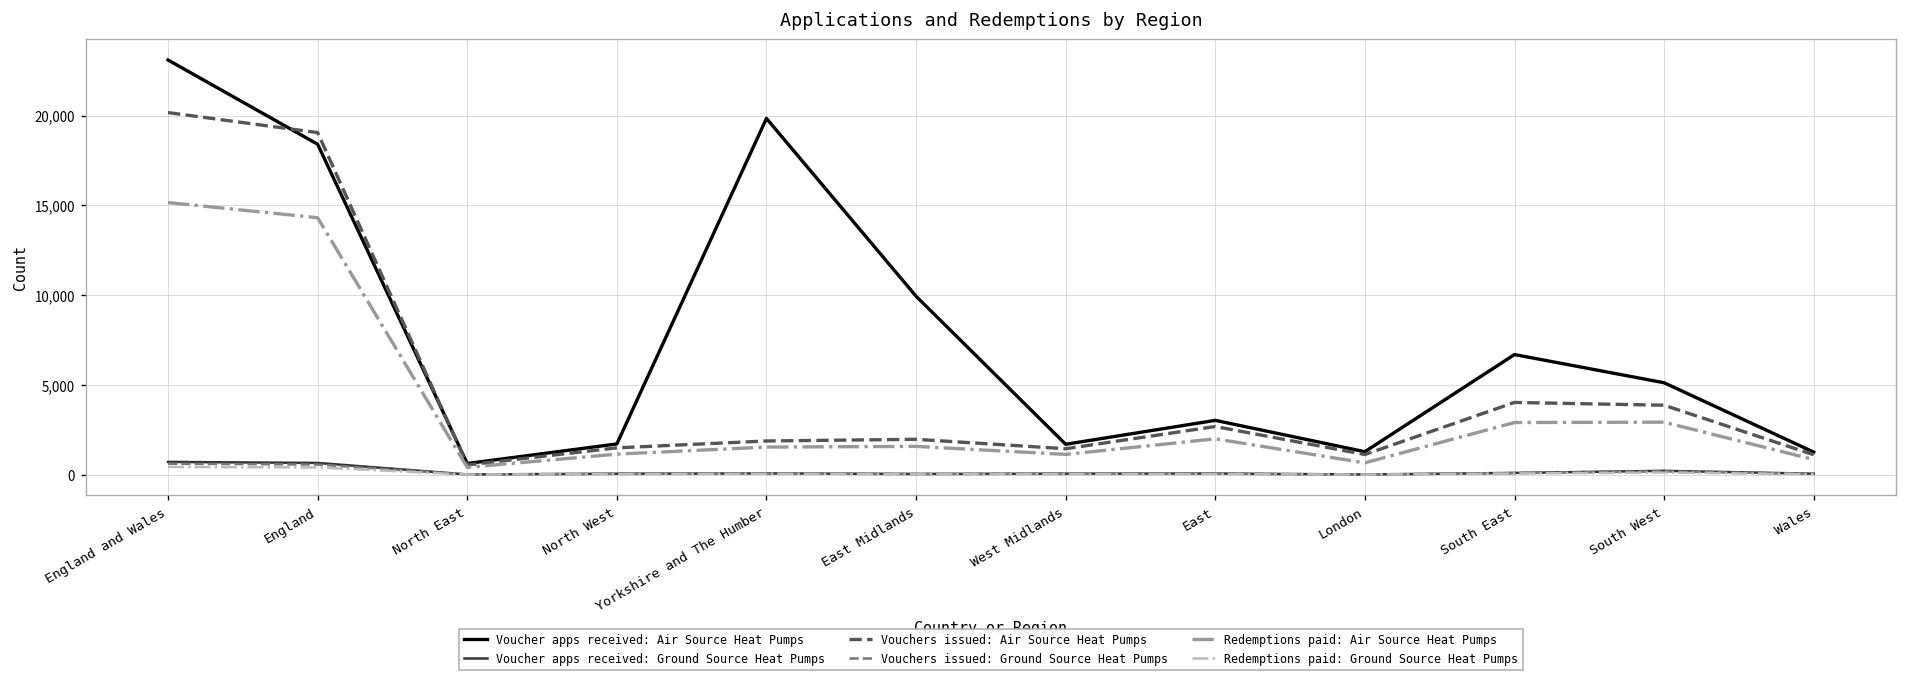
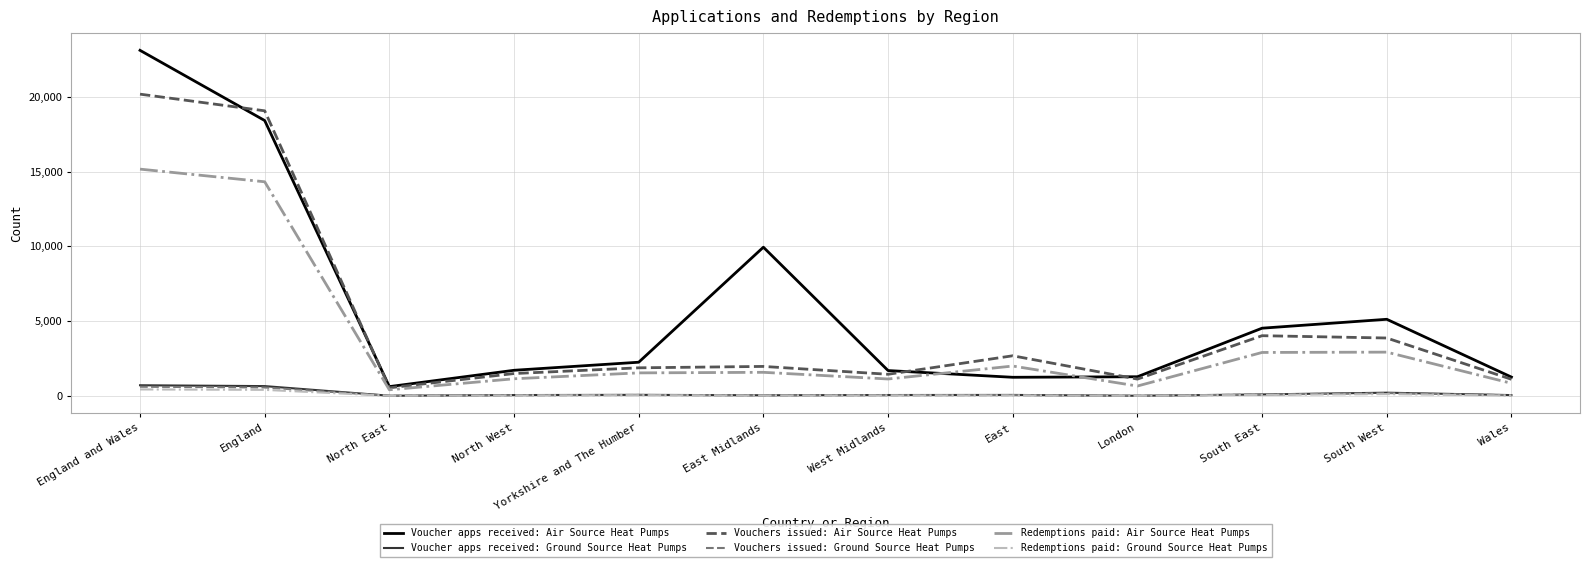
Voucher apps received: Air Source Heat Pumps, Yorkshire and The Humber: 19,800 -> 2,300
Voucher apps received: Air Source Heat Pumps, East: 3,000 -> 1,200
Voucher apps received: Air Source Heat Pumps, South East: 6,700 -> 4,500
